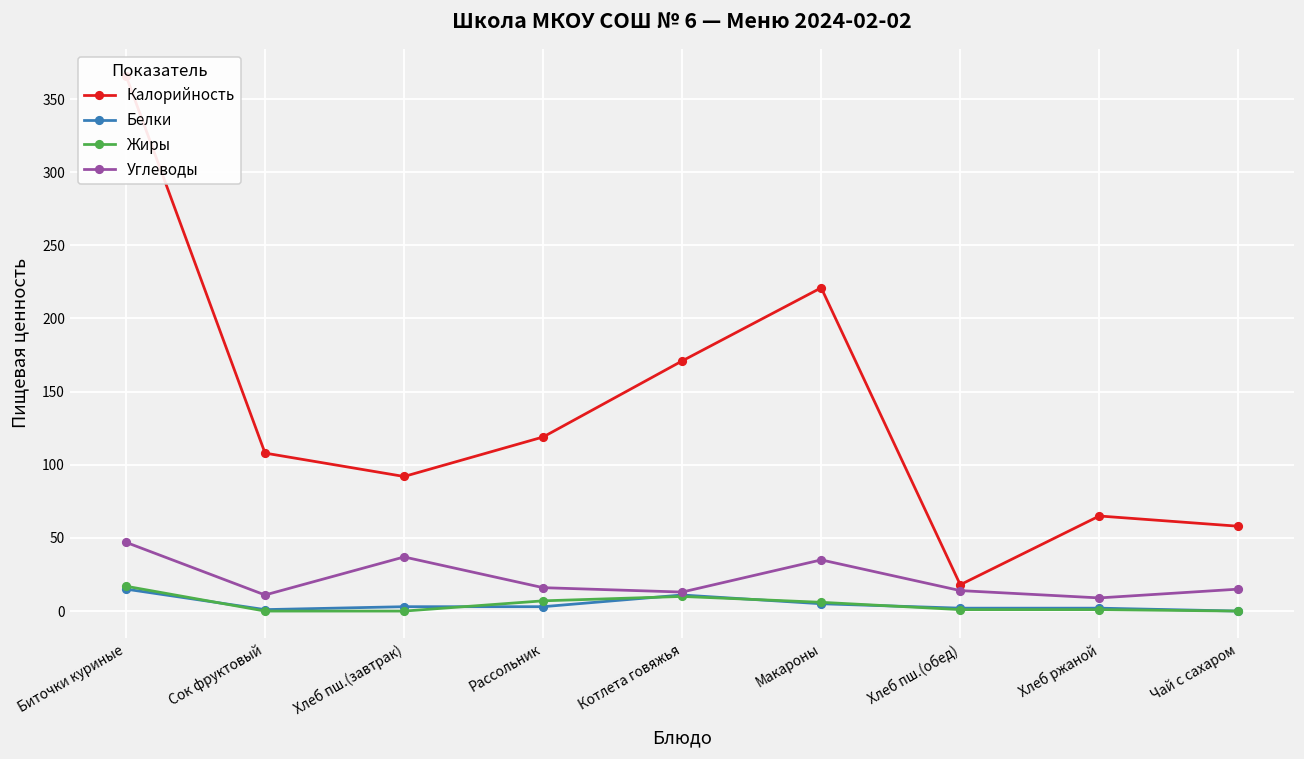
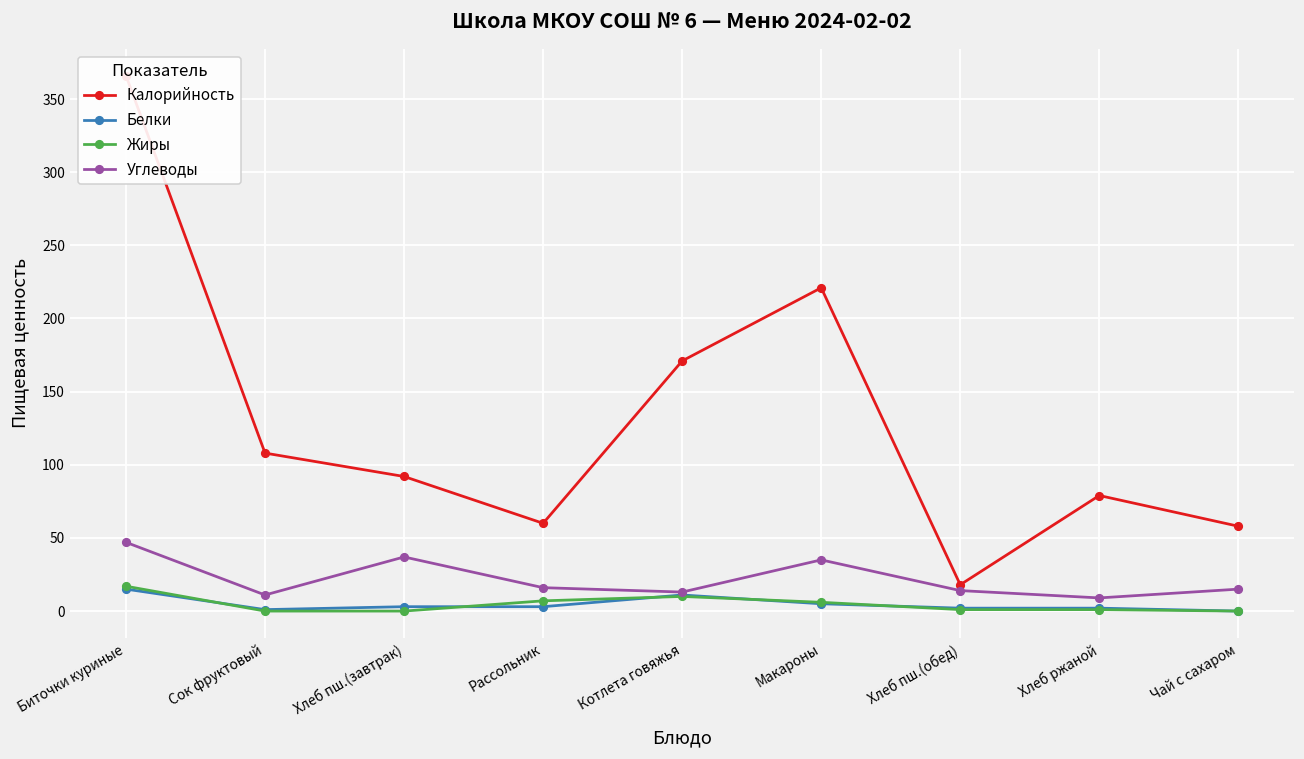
Калорийность, Рассольник: 119 -> 60
Калорийность, Хлеб ржаной: 65 -> 79
